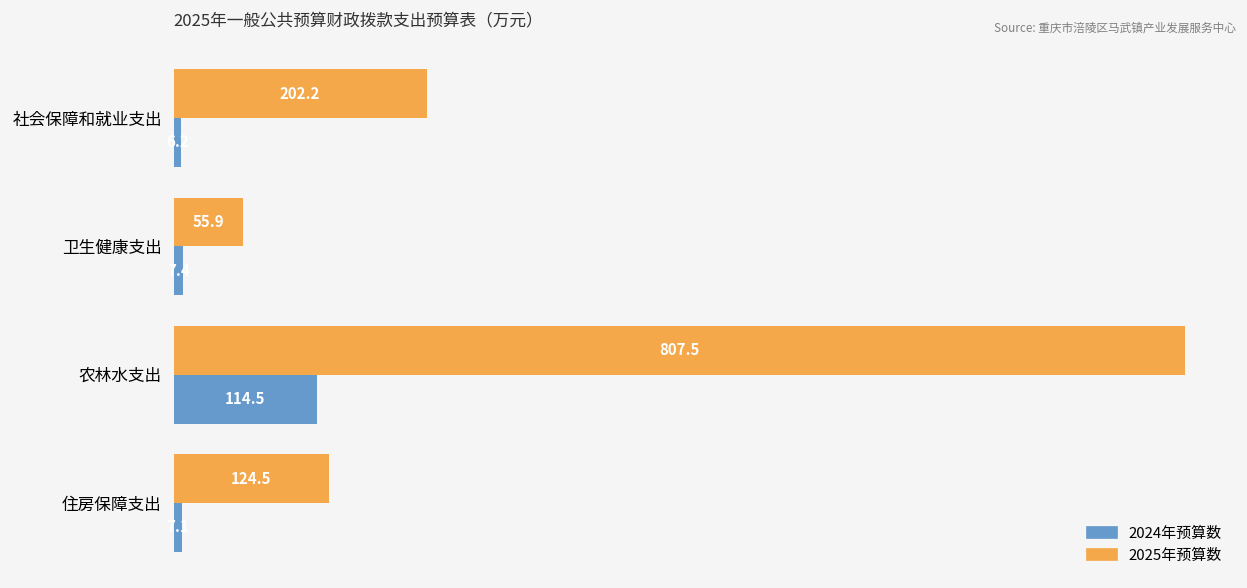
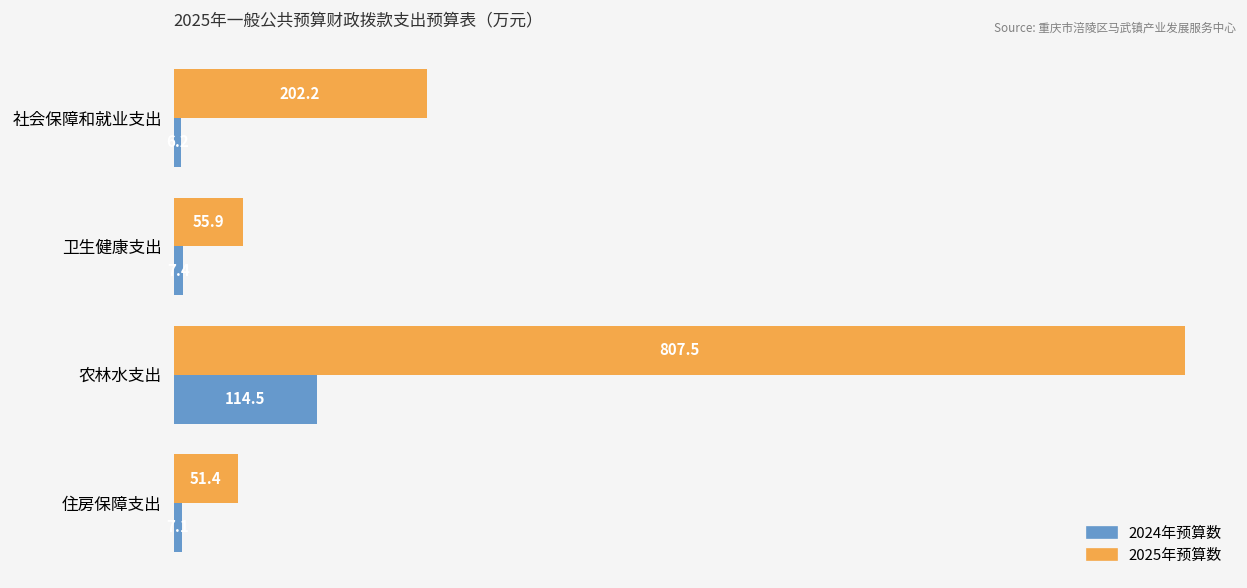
2025年预算数, 住房保障支出: 124.5 -> 51.4
